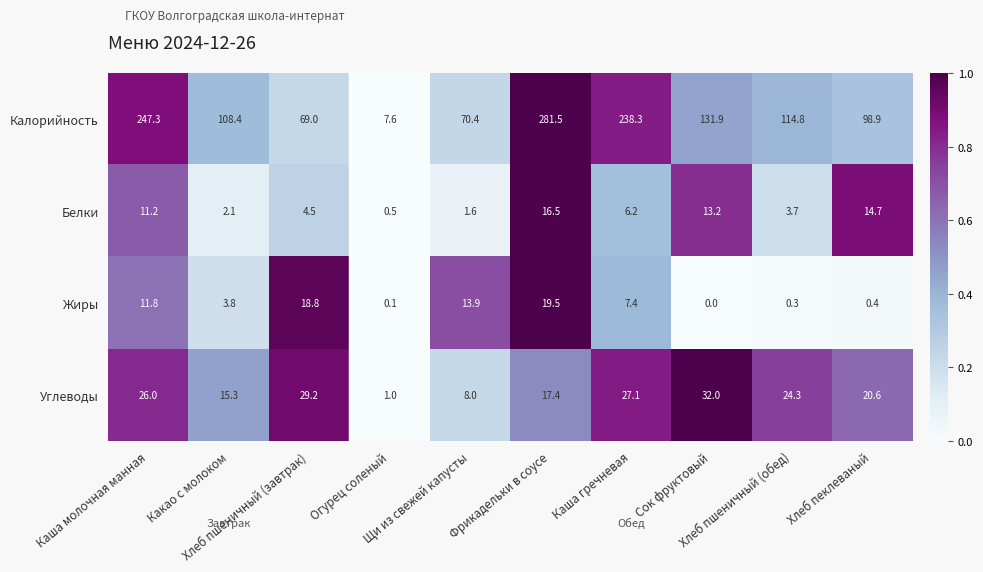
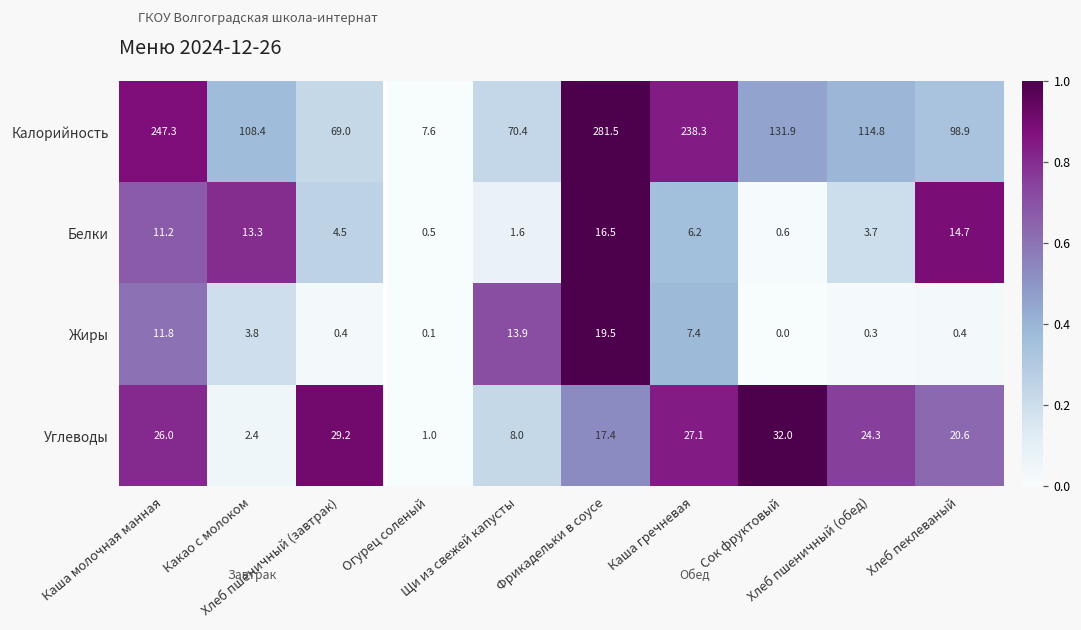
Белки, Какао с молоком: 2.1 -> 13.3
Белки, Сок фруктовый: 13.2 -> 0.6
Жиры, Хлеб пшеничный (завтрак): 18.8 -> 0.4
Углеводы, Какао с молоком: 15.3 -> 2.4
